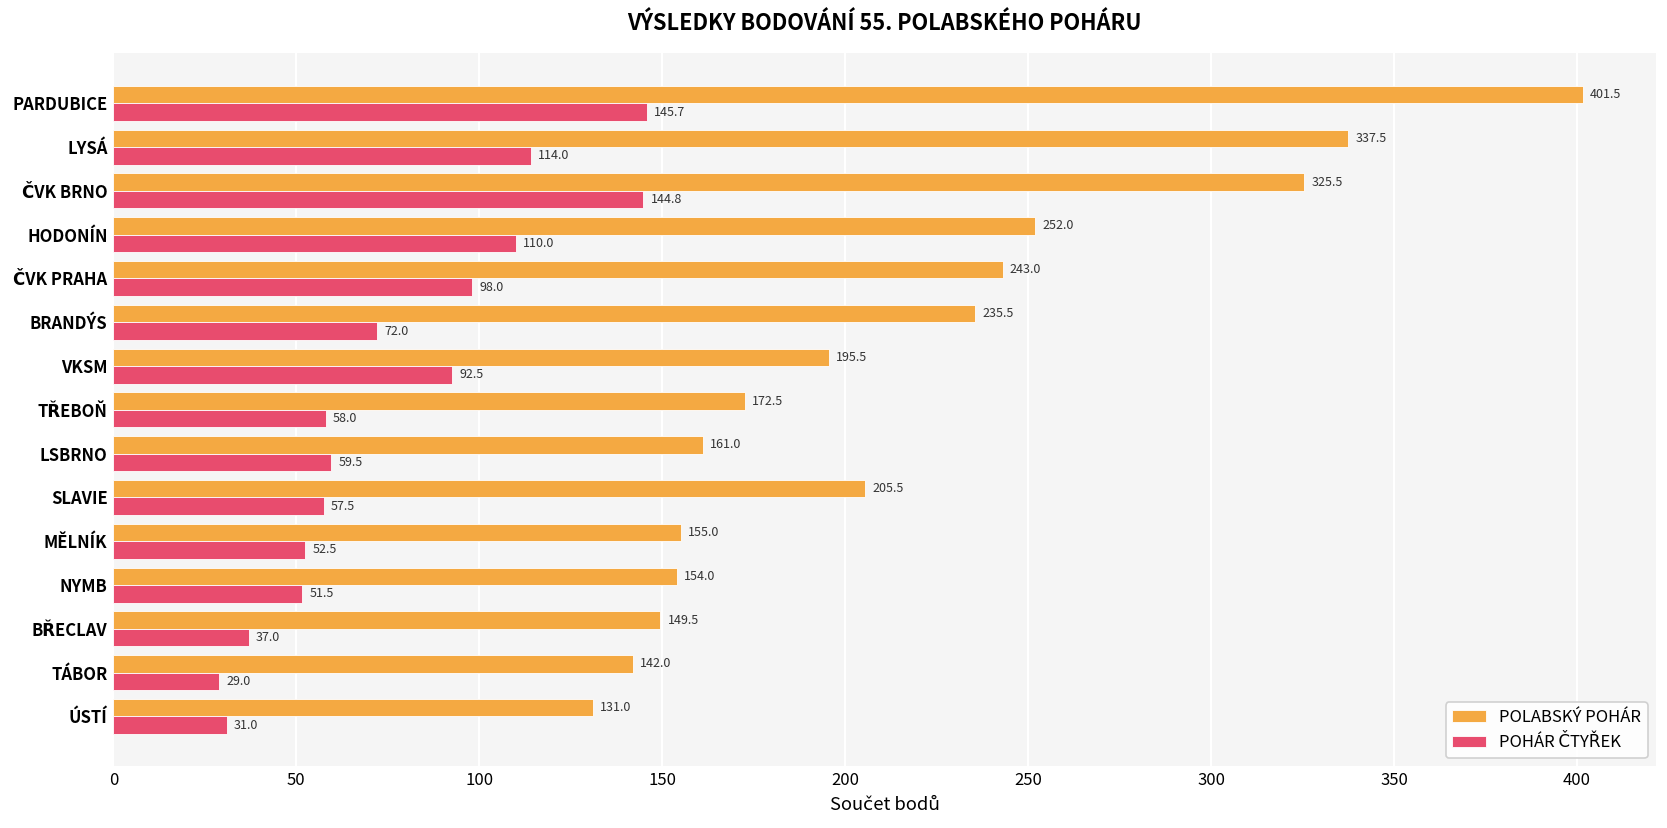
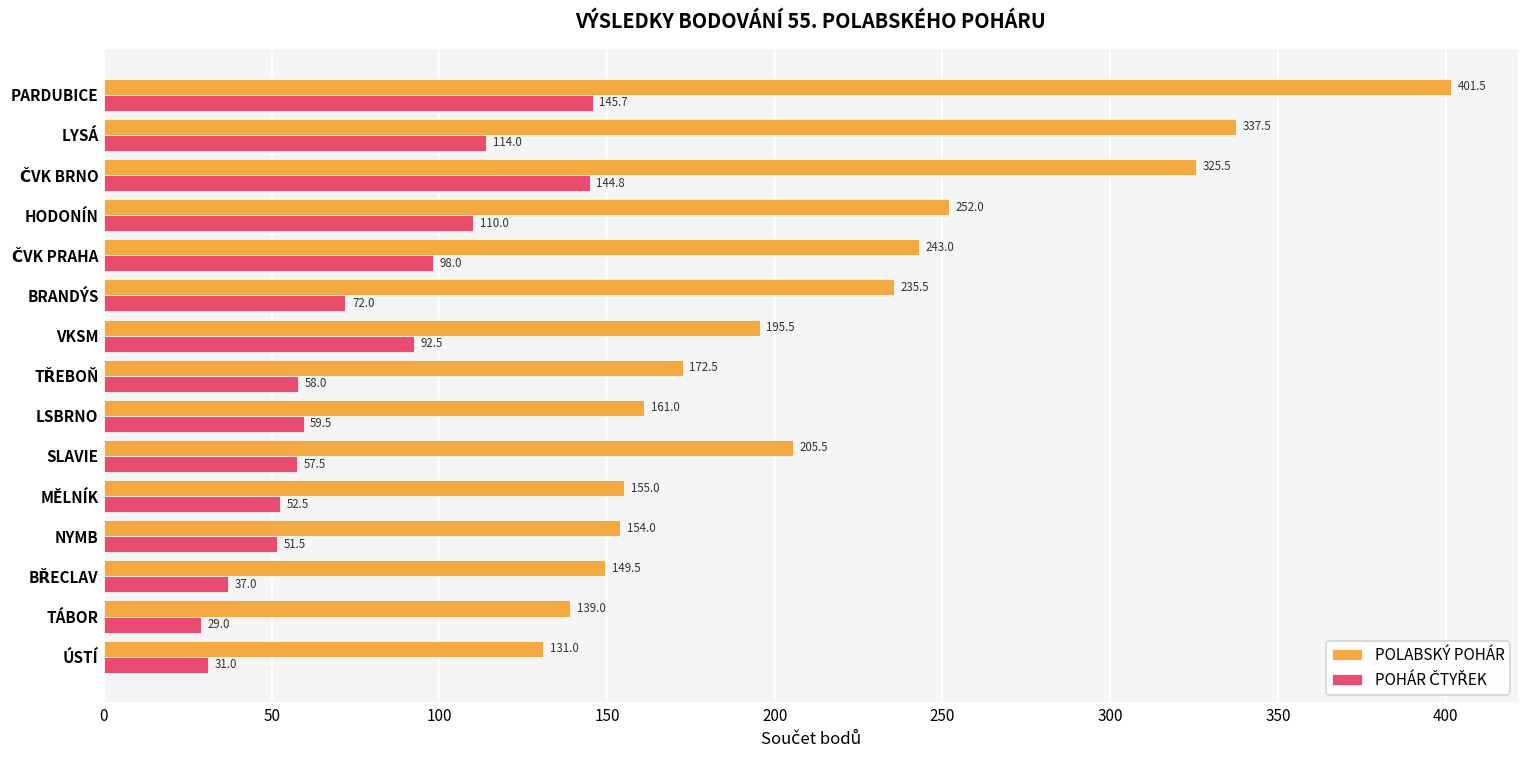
POLABSKÝ POHÁR, TÁBOR: 142.0 -> 139.0
